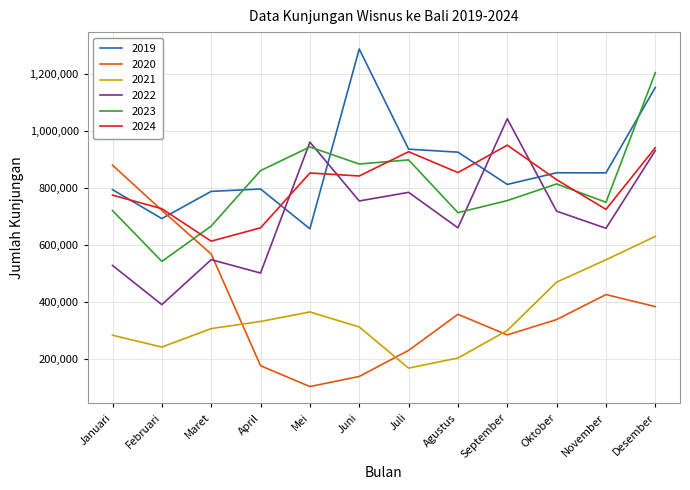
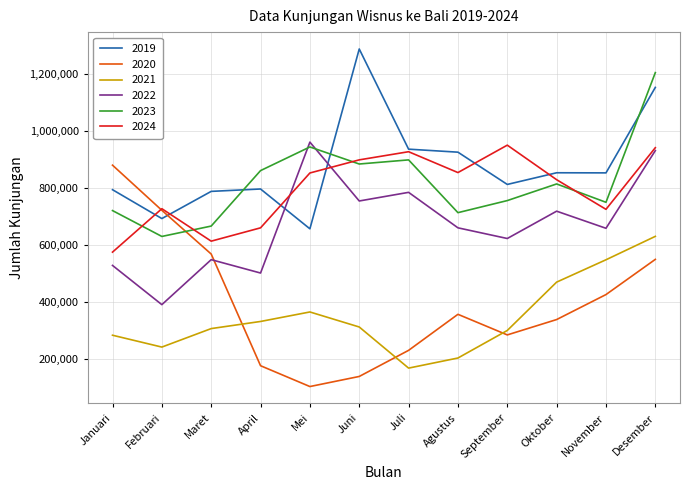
2024, Januari: 770,000 -> 570,000
2023, Februari: 540,000 -> 630,000
2024, Juni: 840,000 -> 900,000
2022, September: 1,040,000 -> 620,000
2020, Desember: 380,000 -> 550,000
